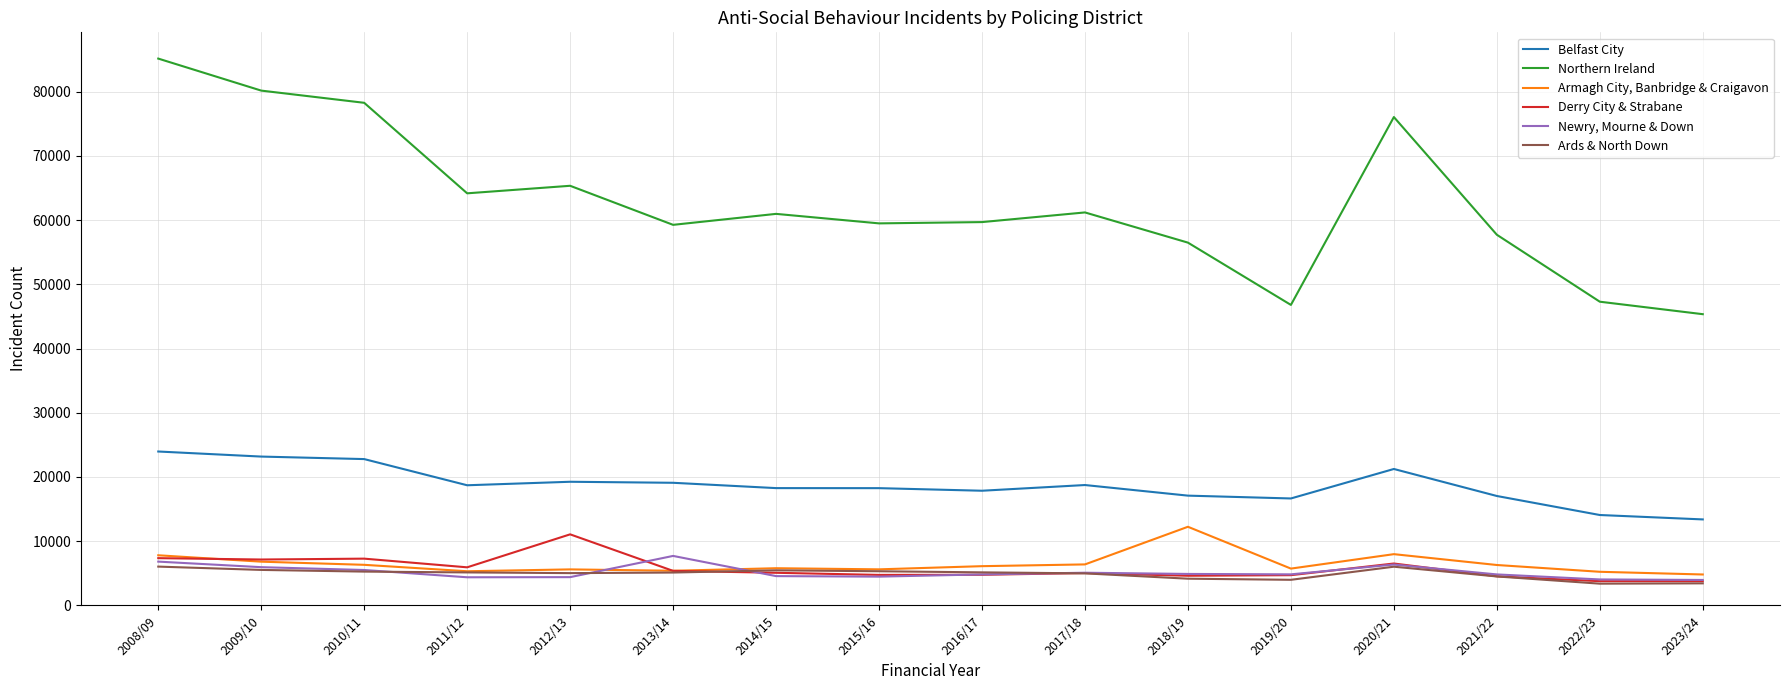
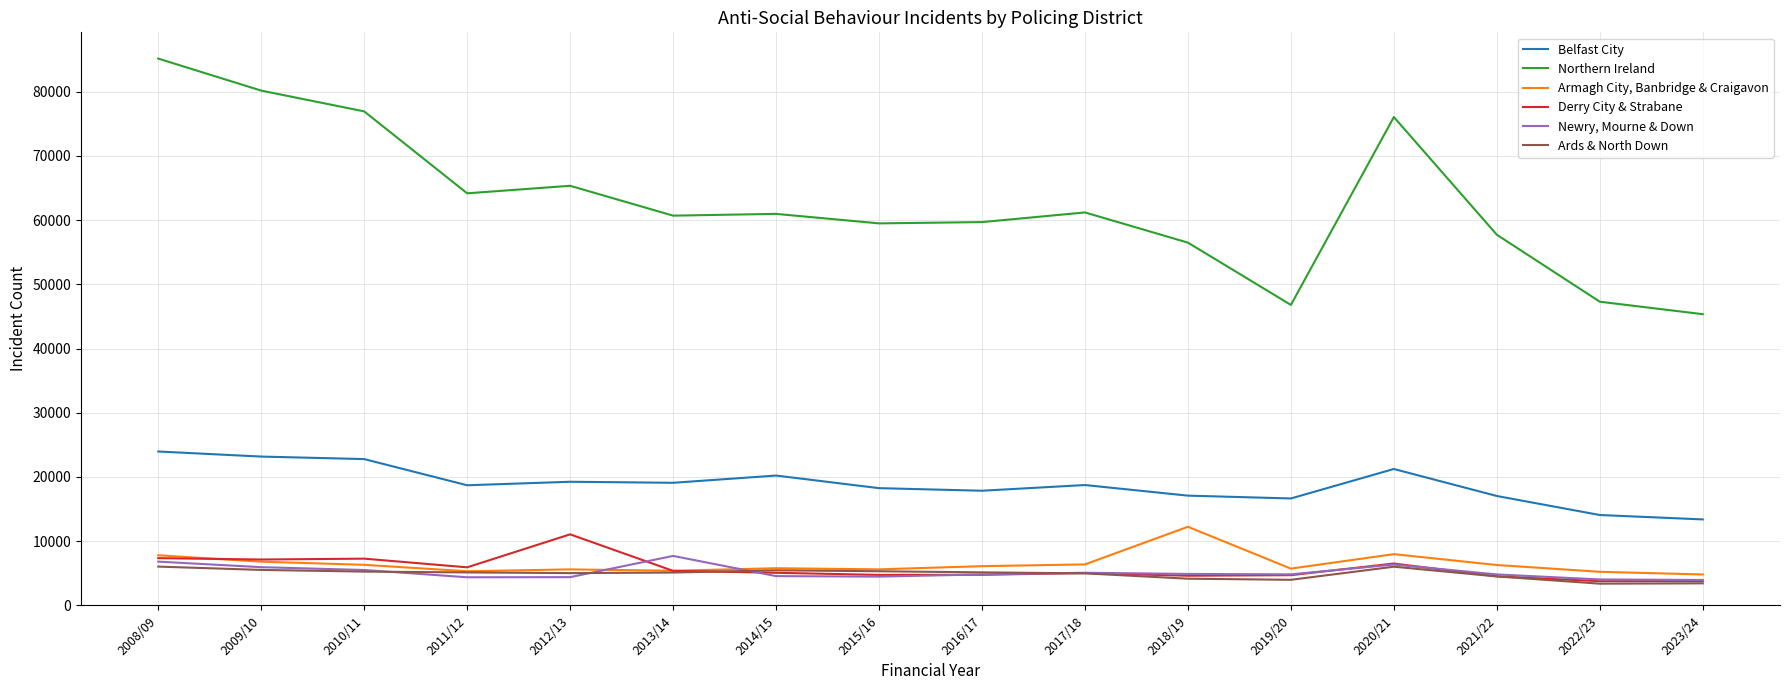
Northern Ireland, 2010/11: 78000 -> 77000
Northern Ireland, 2013/14: 59000 -> 61000
Belfast City, 2014/15: 18000 -> 20000
